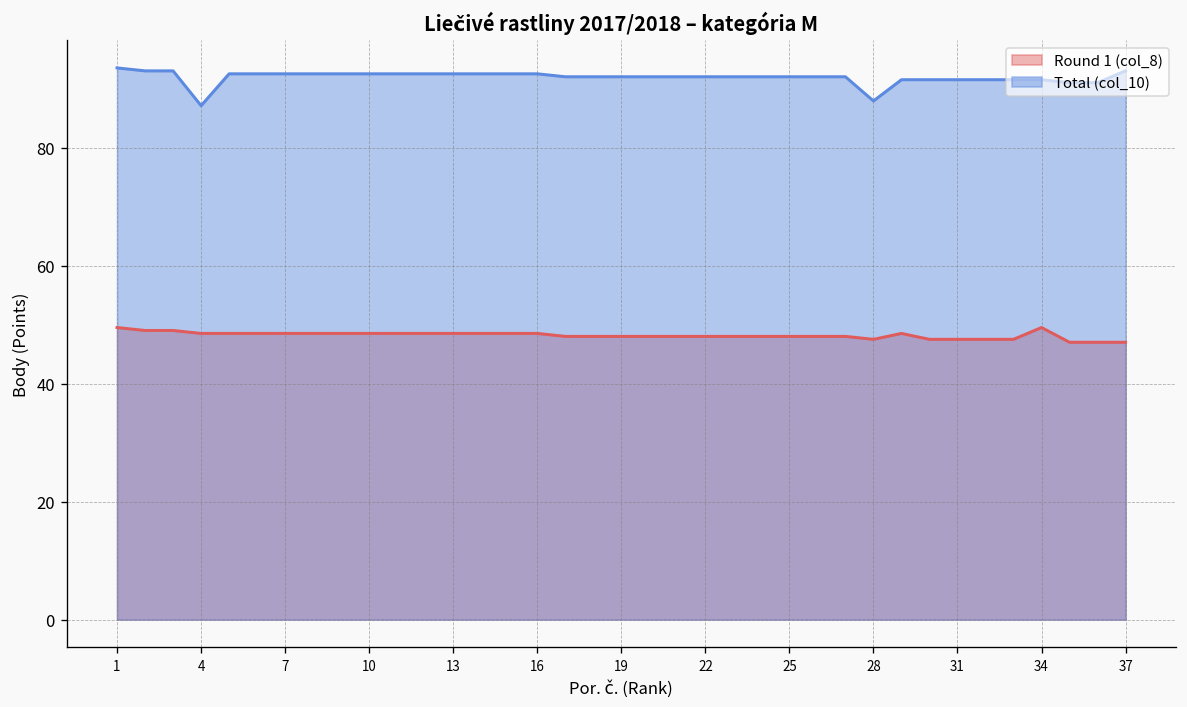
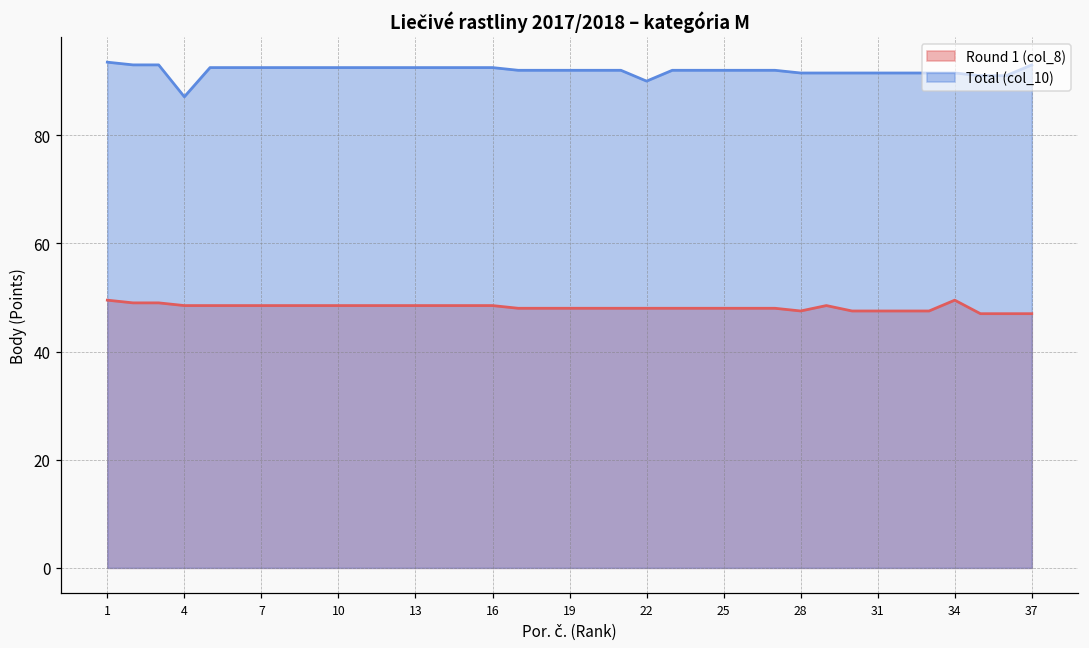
Total (col_10), 22: 92 -> 90
Total (col_10), 28: 88 -> 92
